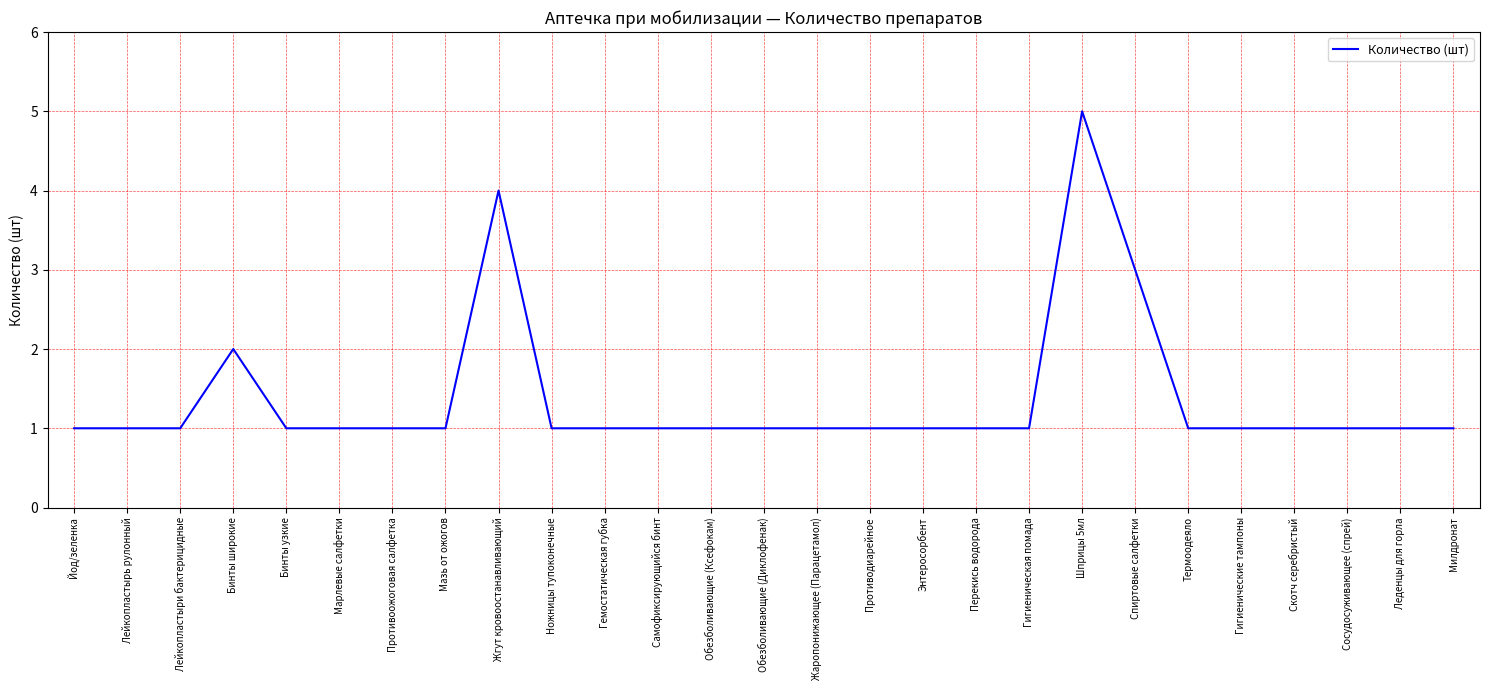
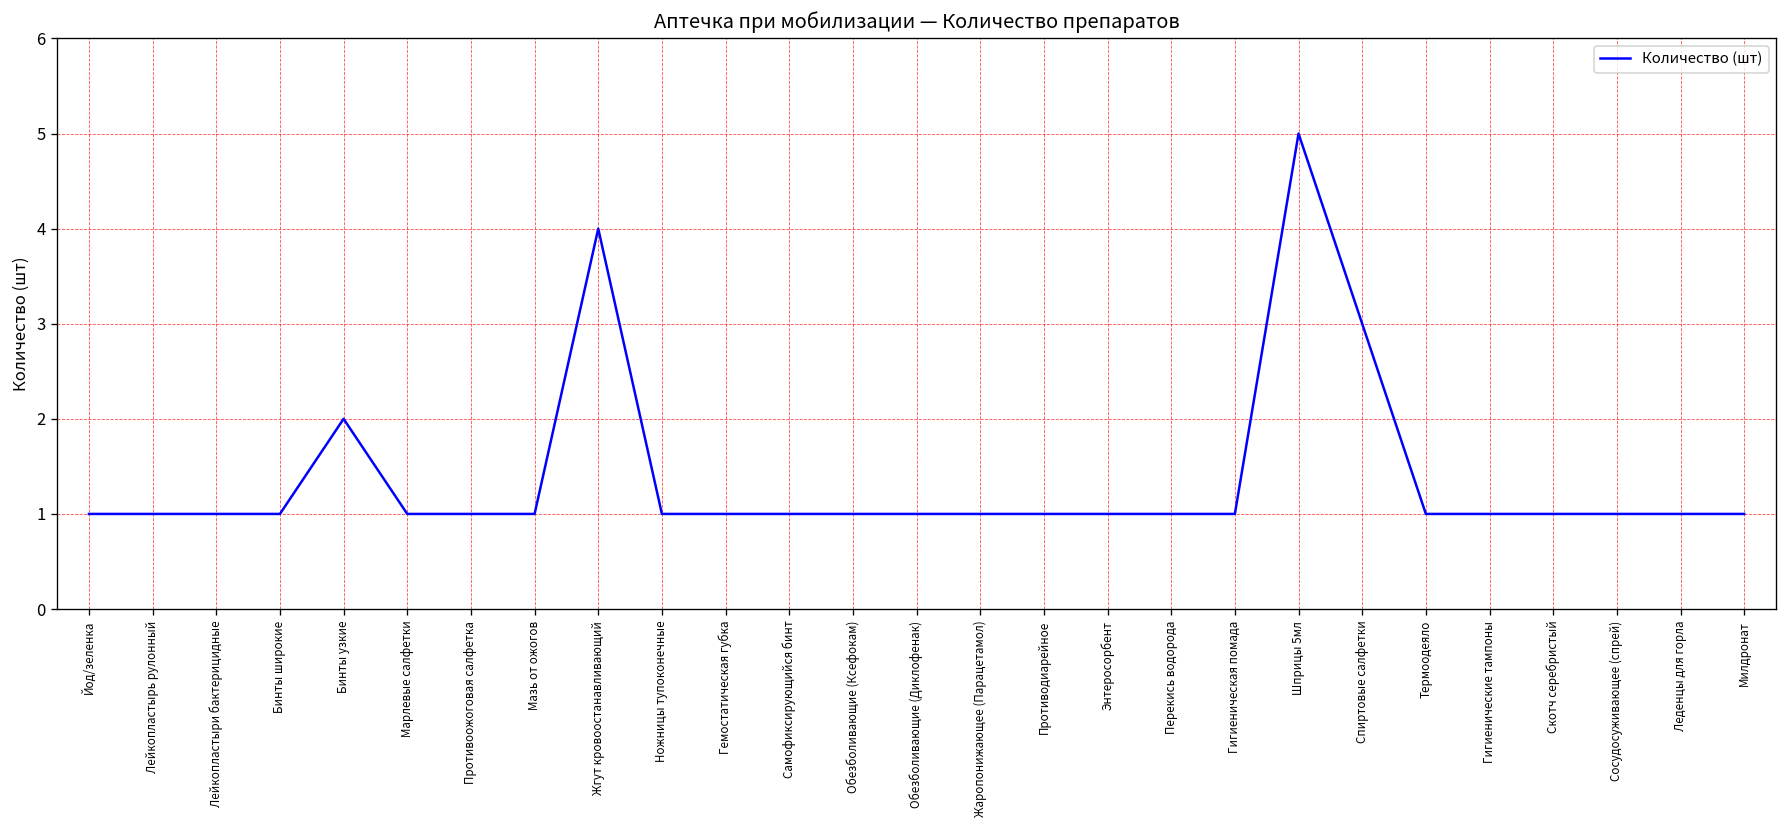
Бинты широкие: 2 -> 1
Бинты узкие: 1 -> 2
